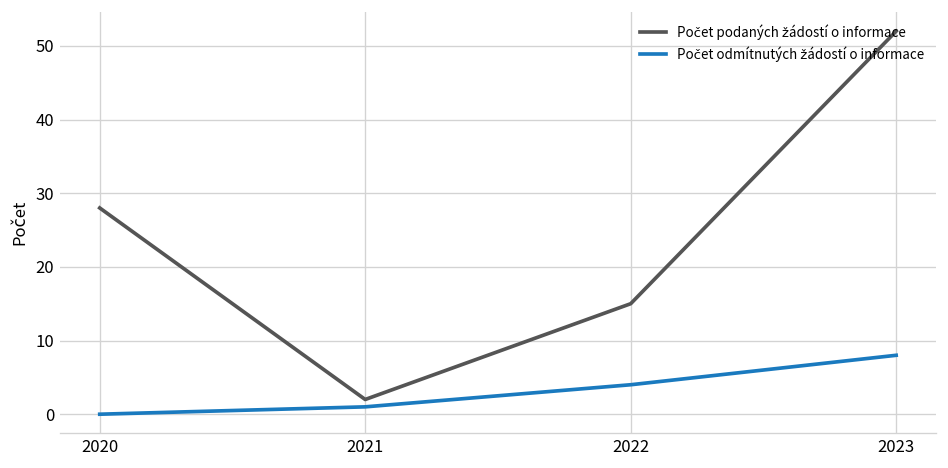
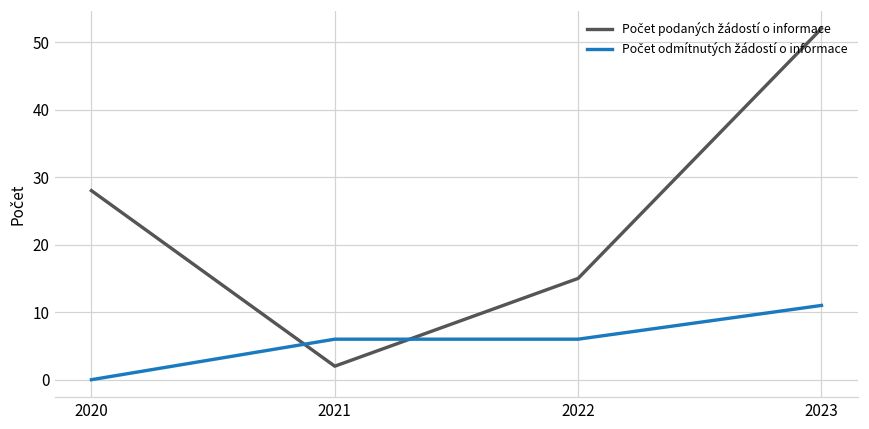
Počet odmítnutých žádostí o informace, 2021: 1 -> 6
Počet odmítnutých žádostí o informace, 2022: 4 -> 6
Počet odmítnutých žádostí o informace, 2023: 8 -> 11
